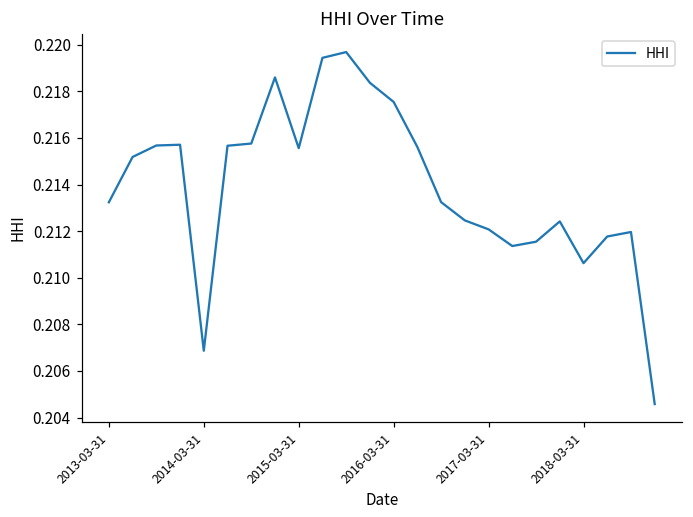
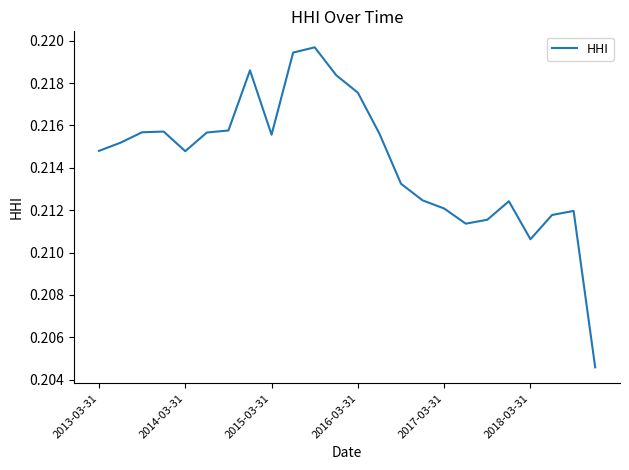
2013-03-31: 0.2132 -> 0.2148
2014-03-31: 0.2069 -> 0.2148
